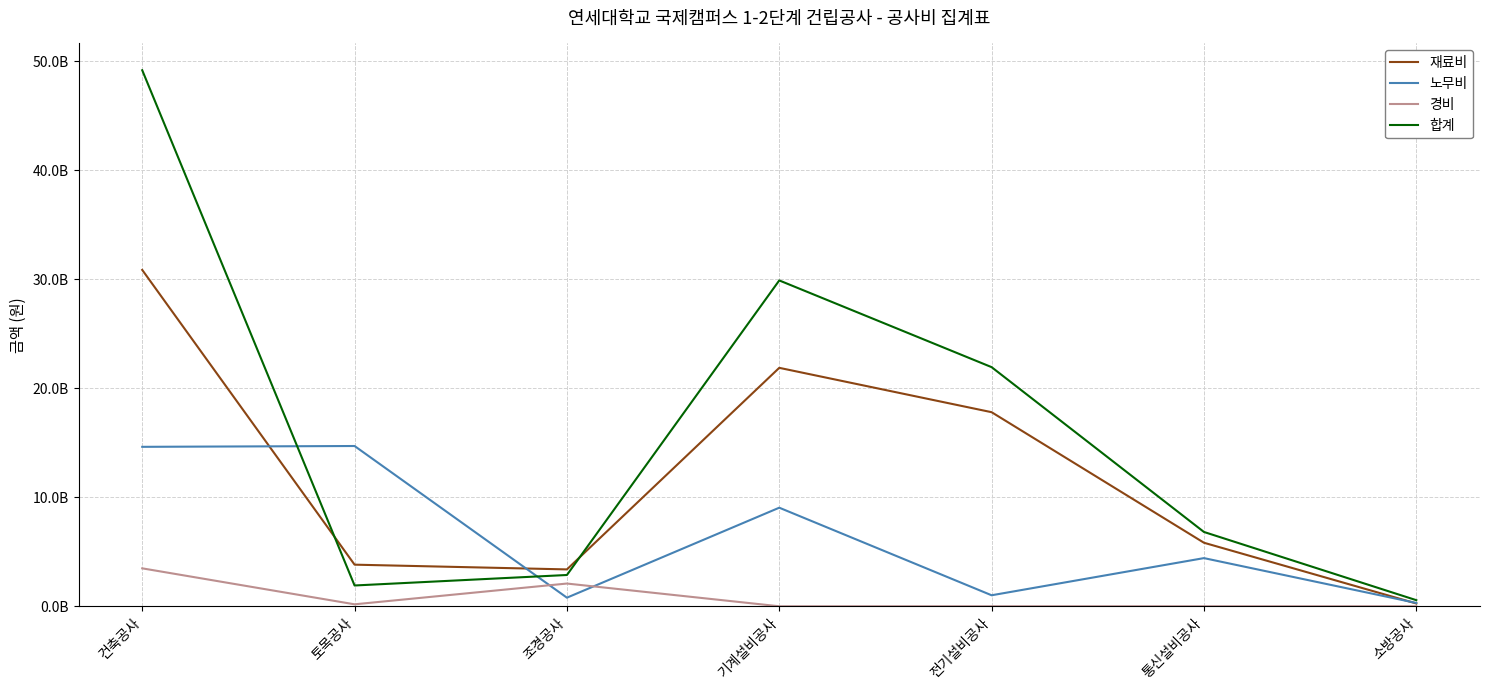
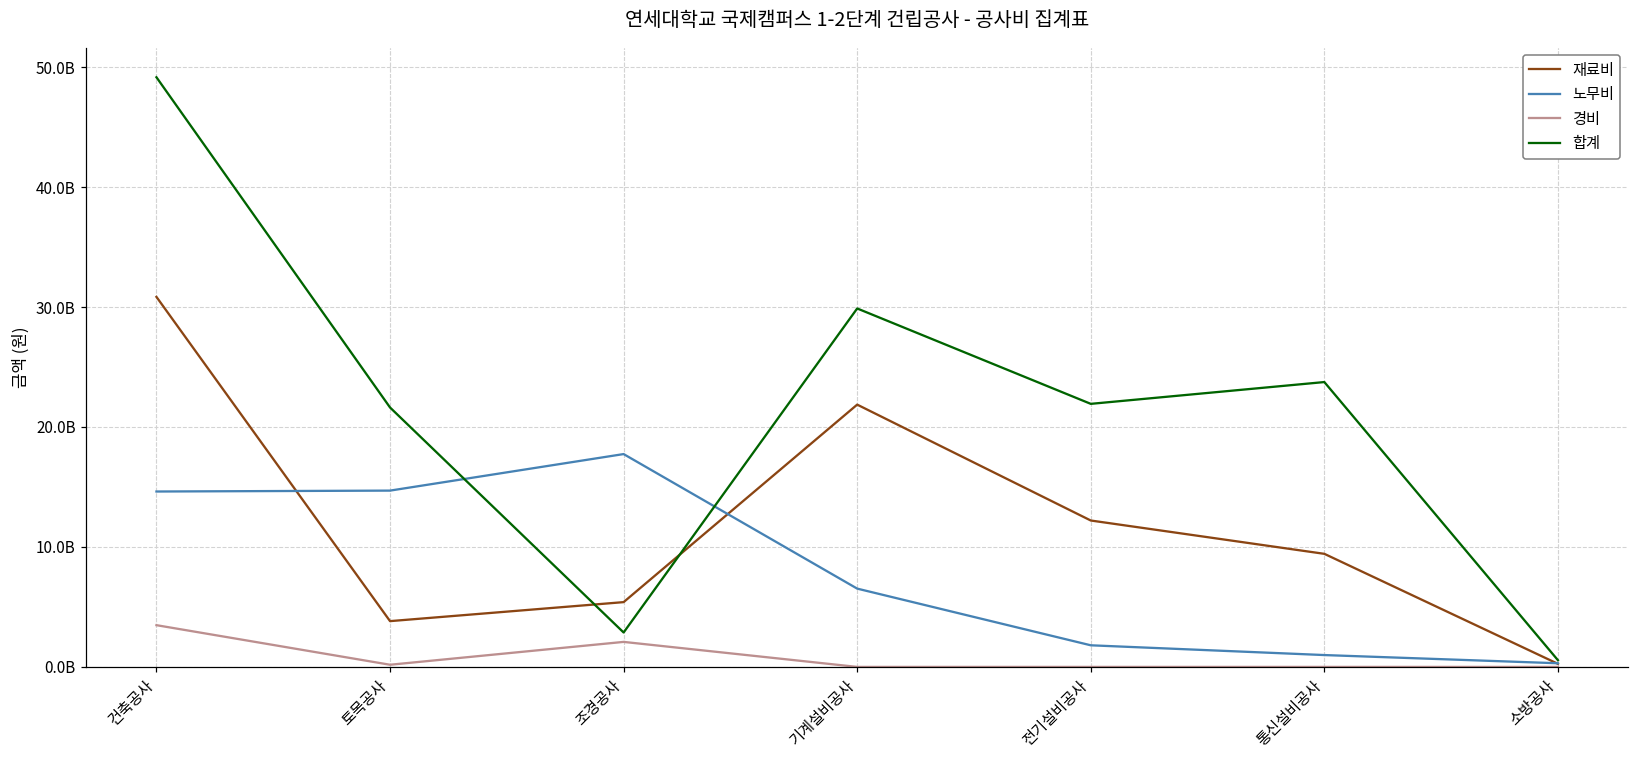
합계, 토목공사: 1900000000 -> 21600000000
재료비, 조경공사: 3400000000 -> 5400000000
노무비, 조경공사: 800000000 -> 17700000000
노무비, 기계설비공사: 9000000000 -> 6500000000
재료비, 전기설비공사: 17800000000 -> 12200000000
노무비, 전기설비공사: 1000000000 -> 1800000000
재료비, 통신설비공사: 5800000000 -> 9400000000
노무비, 통신설비공사: 4400000000 -> 1000000000
합계, 통신설비공사: 6800000000 -> 23700000000
